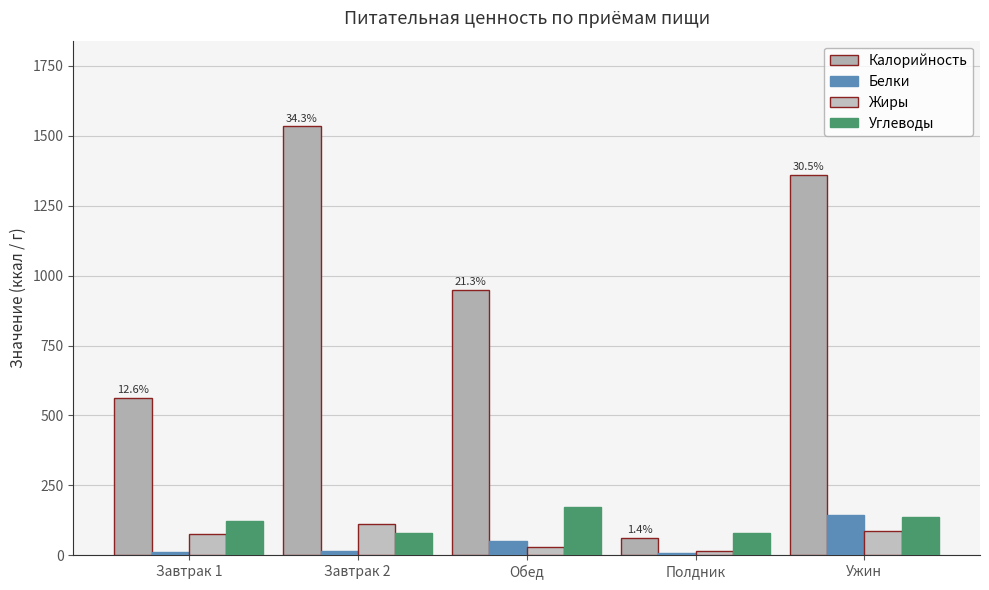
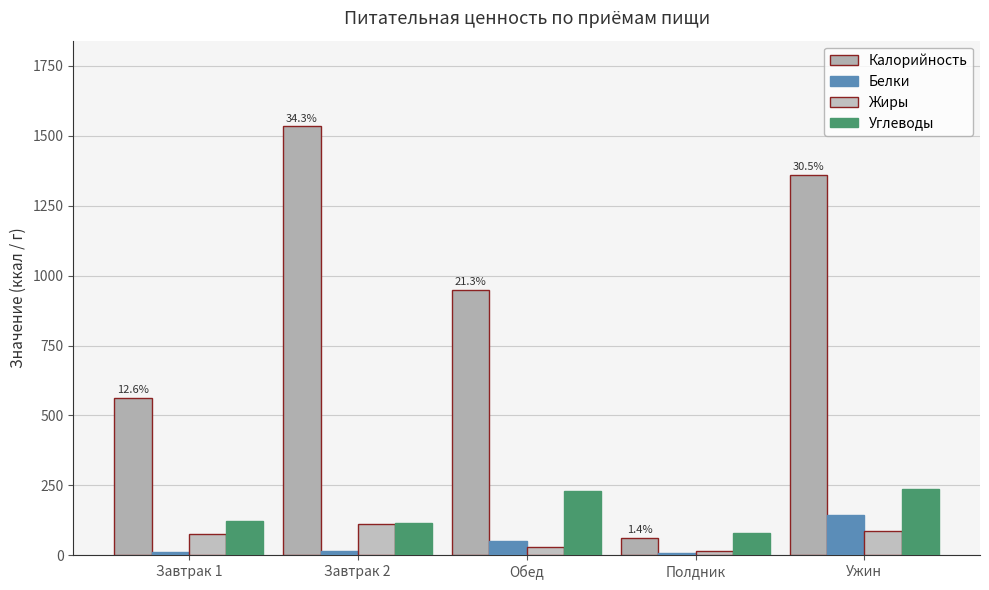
Углеводы, Завтрак 2: 80 -> 120
Углеводы, Обед: 170 -> 230
Углеводы, Ужин: 140 -> 240
